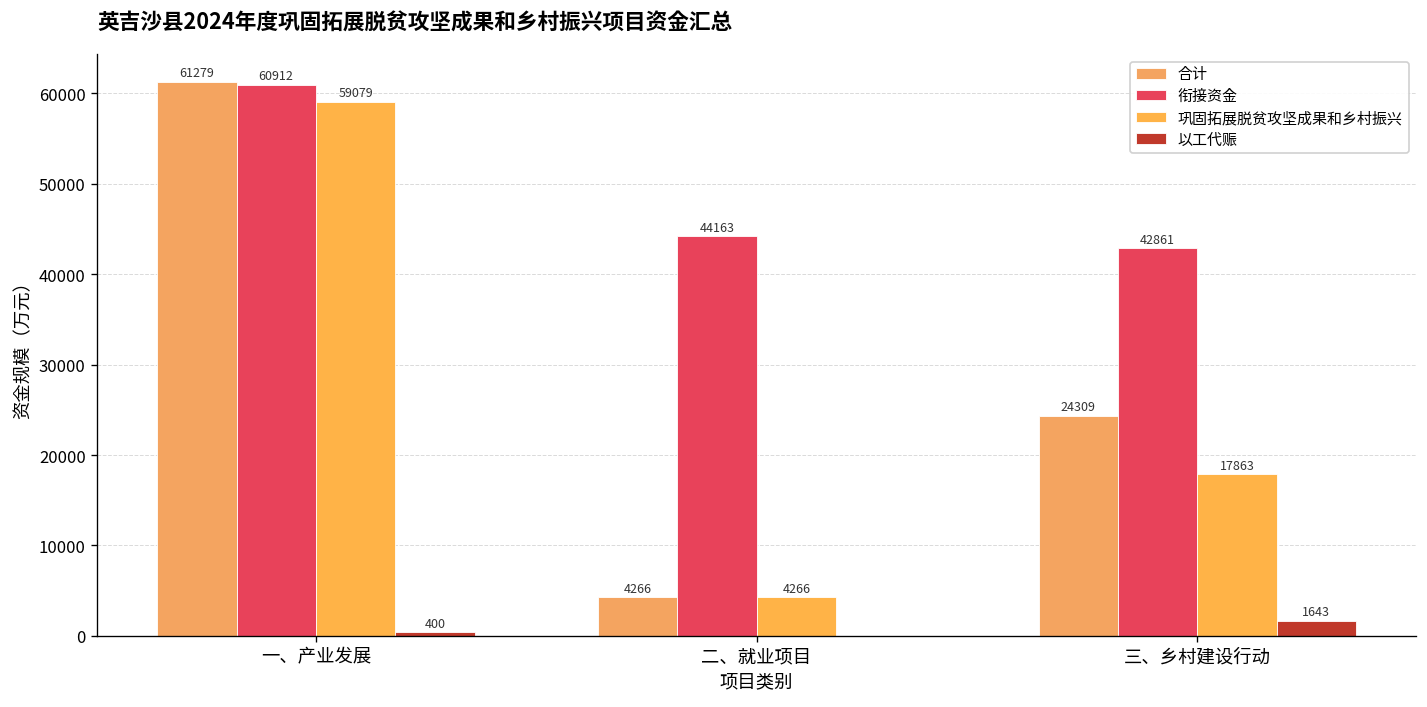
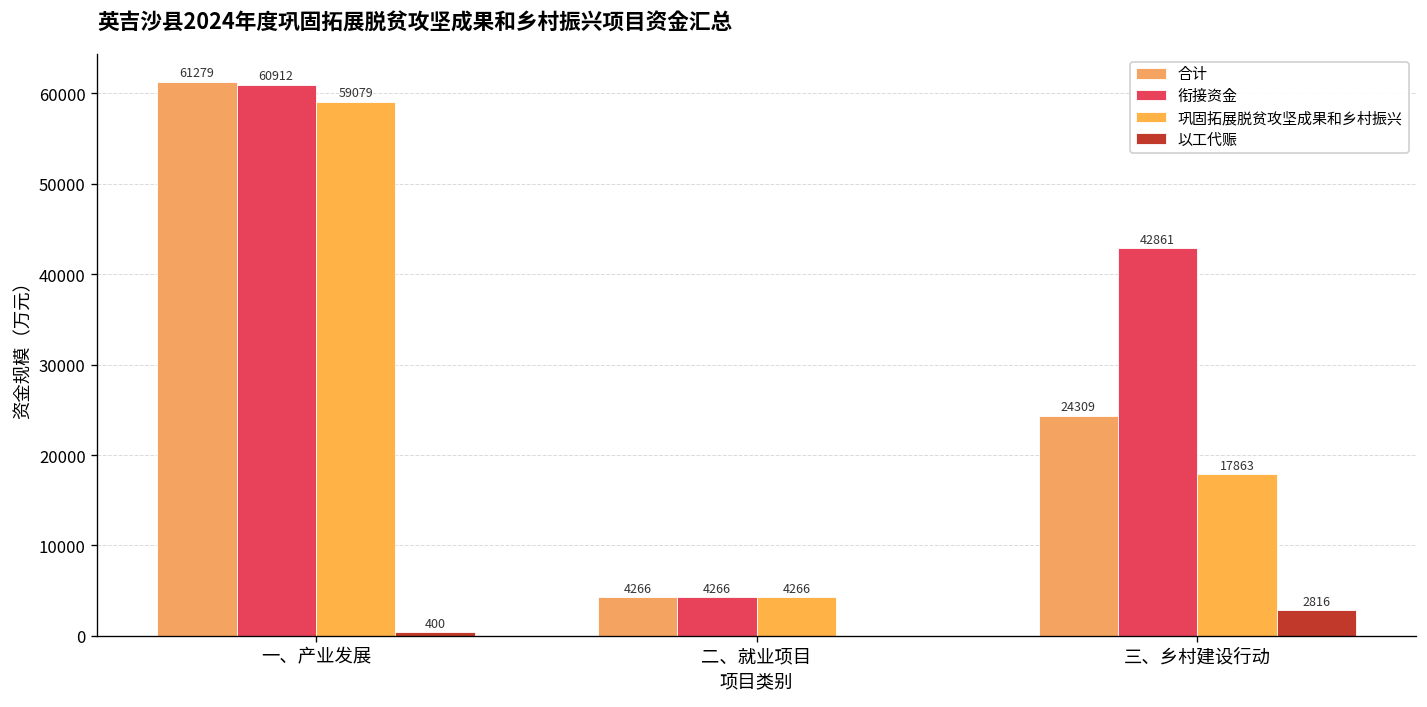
衔接资金, 二、就业项目: 44163 -> 4266
以工代赈, 三、乡村建设行动: 1643 -> 2816
